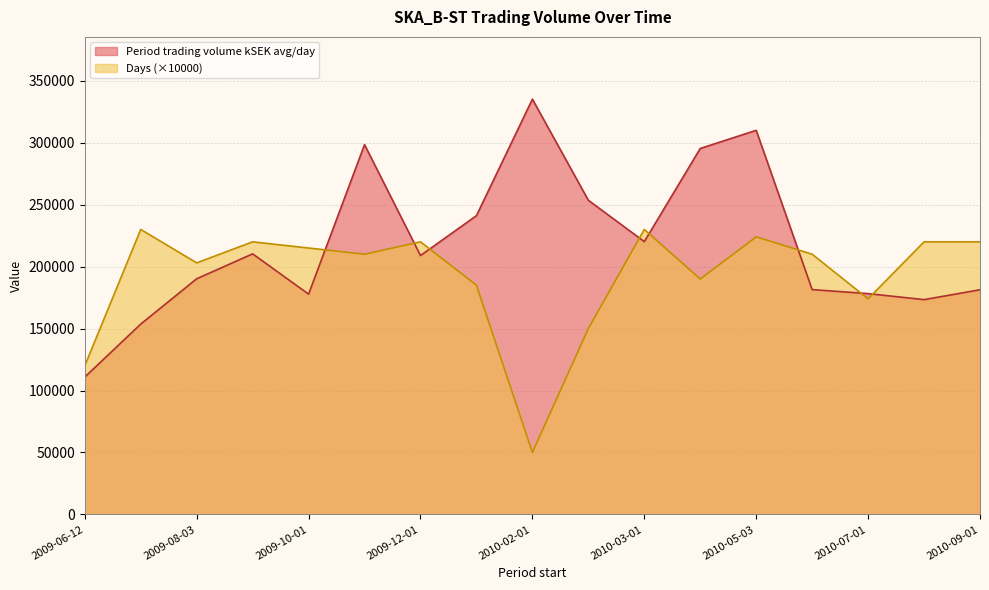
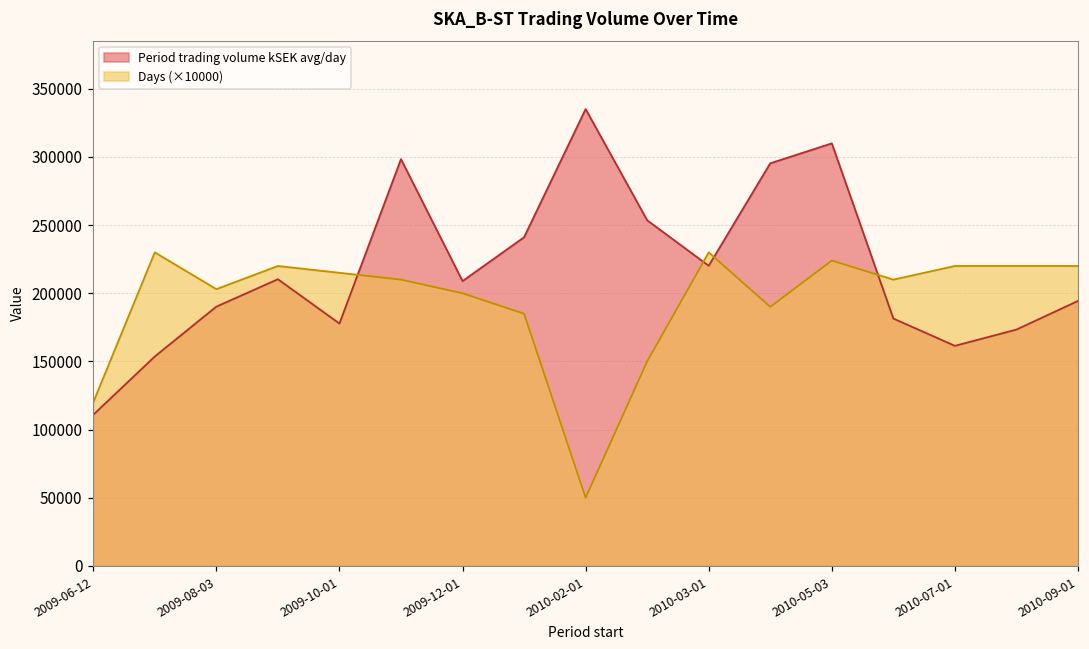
Days (×10000), 2009-12-01: 220000 -> 200000
Period trading volume kSEK avg/day, 2010-07-01: 178000 -> 161000
Days (×10000), 2010-07-01: 174000 -> 220000
Period trading volume kSEK avg/day, 2010-09-01: 181000 -> 194000
